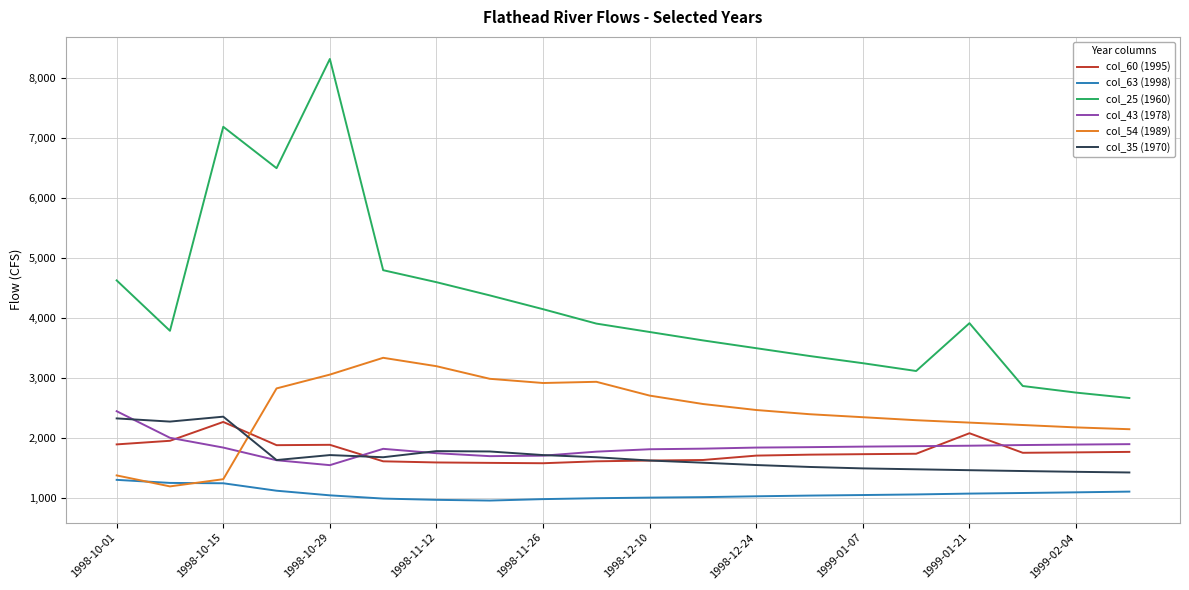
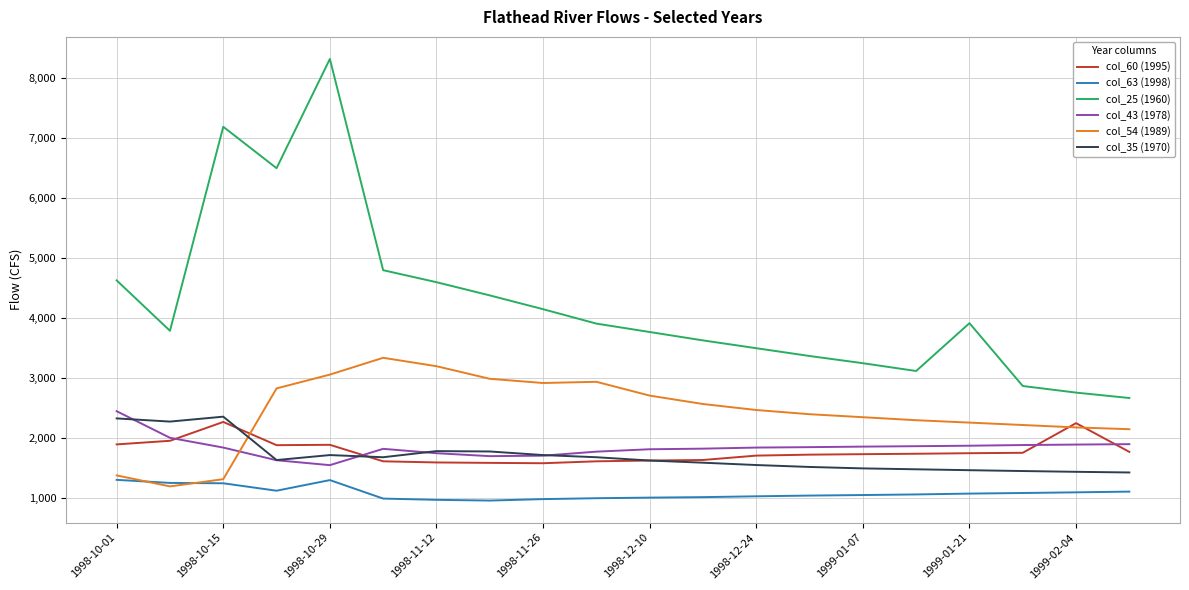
col_63 (1998), 1998-10-29: 1,000 -> 1,300
col_60 (1995), 1999-01-21: 2,100 -> 1,700
col_60 (1995), 1999-02-04: 1,800 -> 2,200
